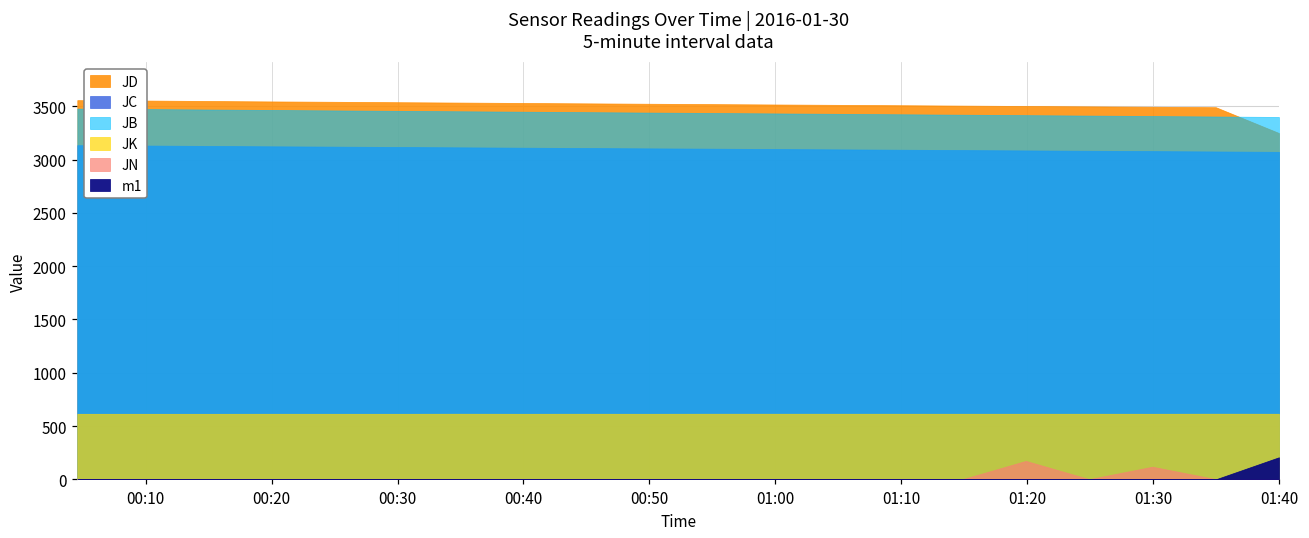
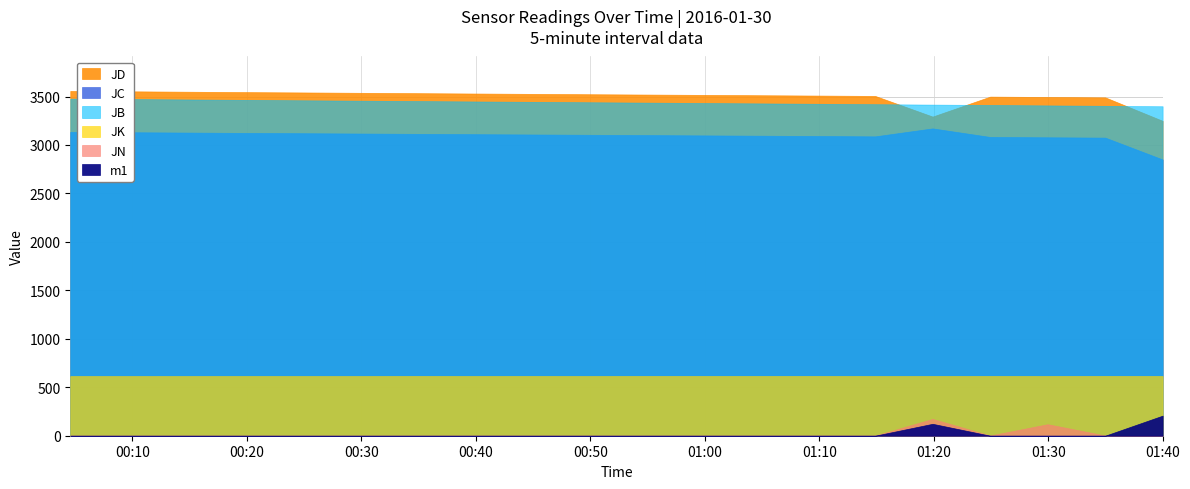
JD, 01:20: 3500 -> 3300
JC, 01:20: 3100 -> 3200
m1, 01:20: 0 -> 100
JC, 01:40: 3100 -> 2900
